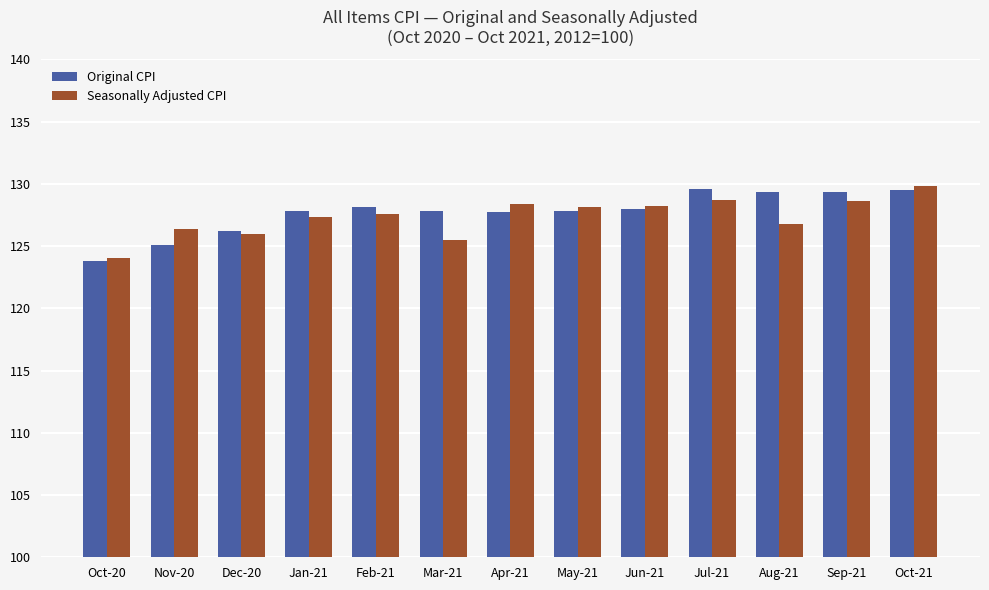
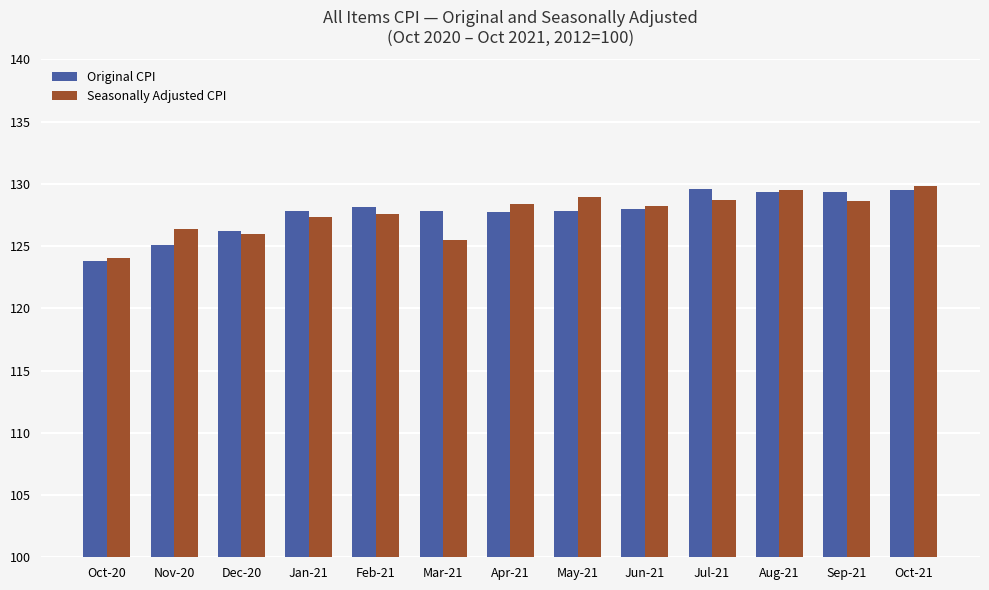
Seasonally Adjusted CPI, May-21: 128.1 -> 128.9
Seasonally Adjusted CPI, Aug-21: 126.8 -> 129.5
